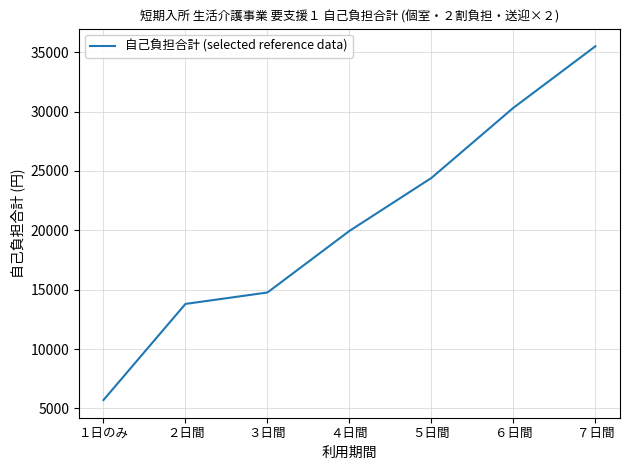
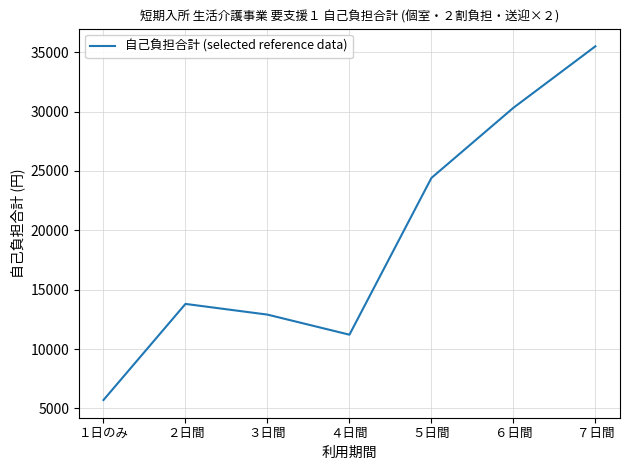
３日間: 14800 -> 12900
４日間: 19900 -> 11200
